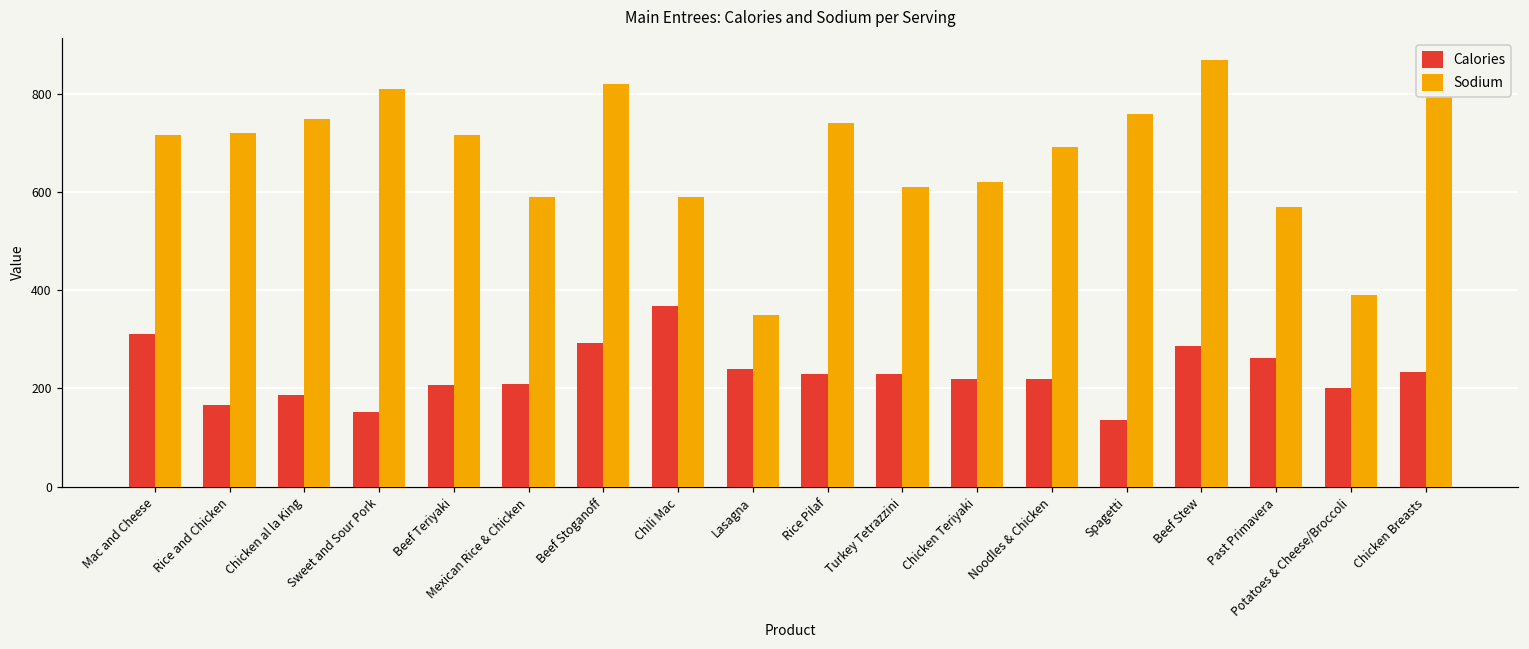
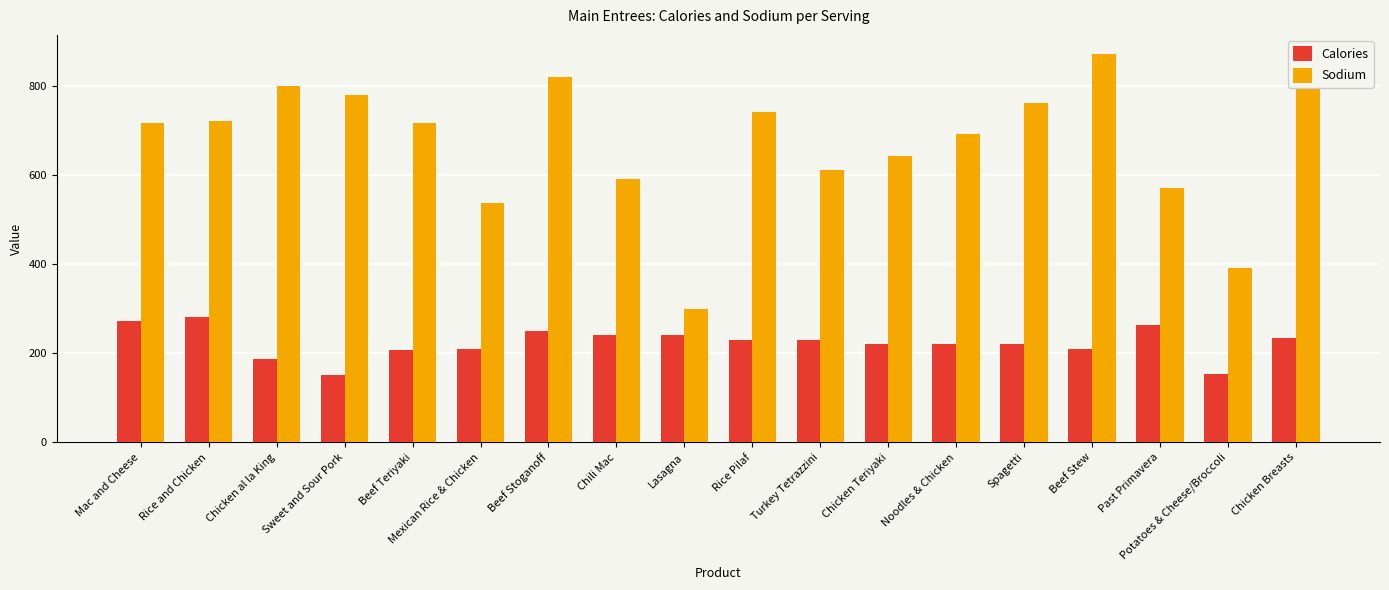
Calories, Mac and Cheese: 310 -> 270
Calories, Rice and Chicken: 170 -> 280
Sodium, Chicken al la King: 750 -> 800
Sodium, Sweet and Sour Pork: 810 -> 780
Sodium, Mexican Rice & Chicken: 590 -> 540
Calories, Beef Stoganoff: 290 -> 250
Calories, Chili Mac: 370 -> 240
Sodium, Lasagna: 350 -> 300
Sodium, Chicken Teriyaki: 620 -> 640
Calories, Spagetti: 140 -> 220
Calories, Beef Stew: 290 -> 210
Calories, Potatoes & Cheese/Broccoli: 200 -> 150
